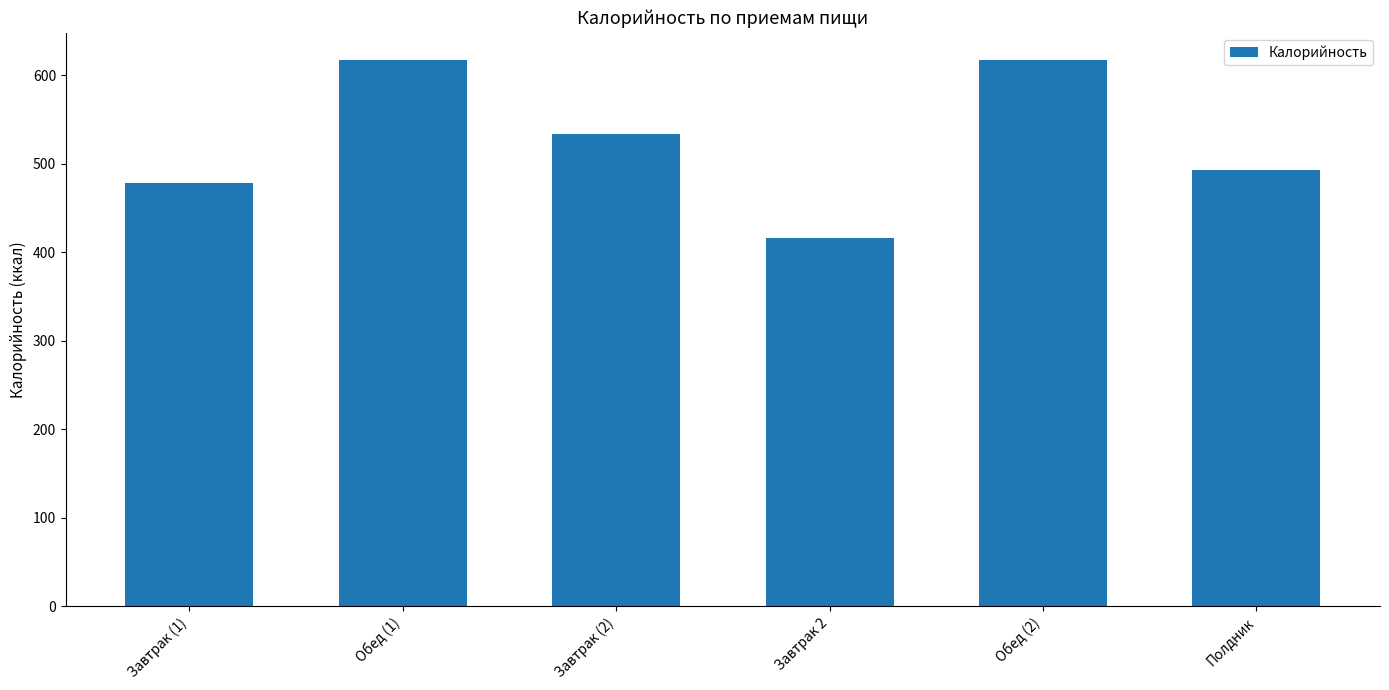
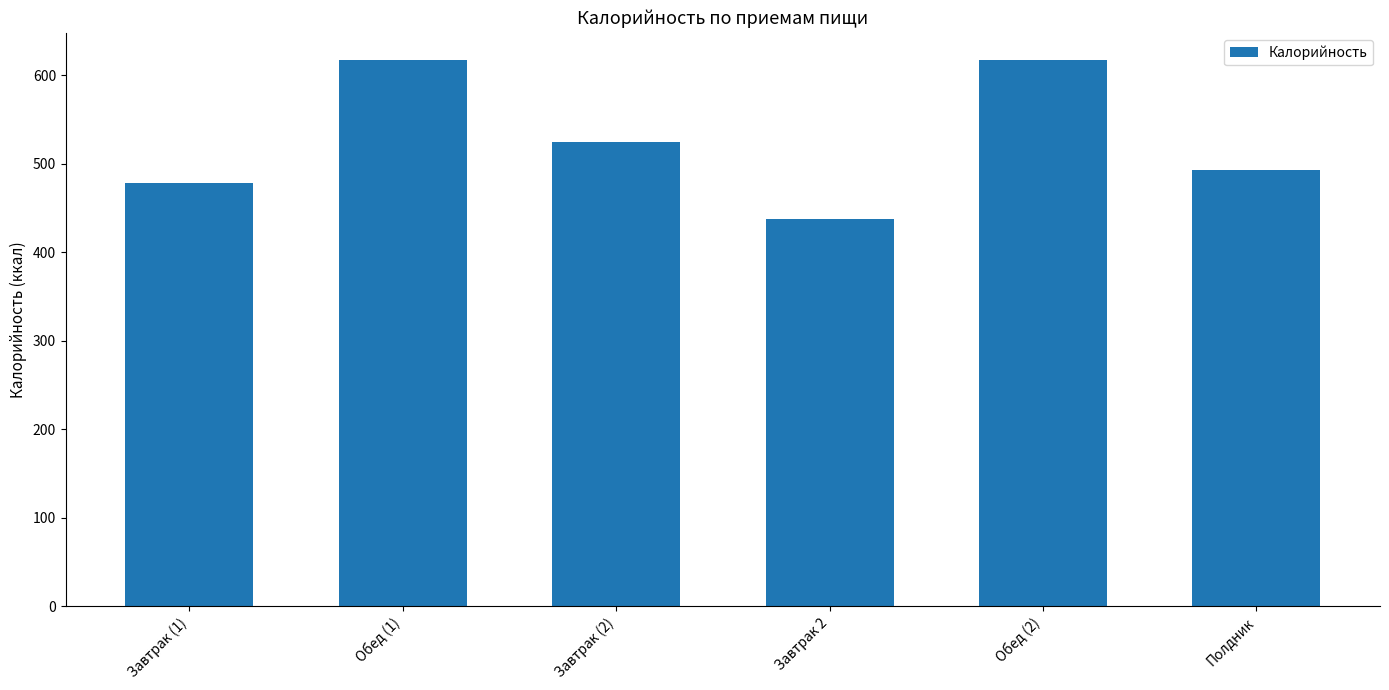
Завтрак (2): 530 -> 520
Завтрак 2: 420 -> 440
